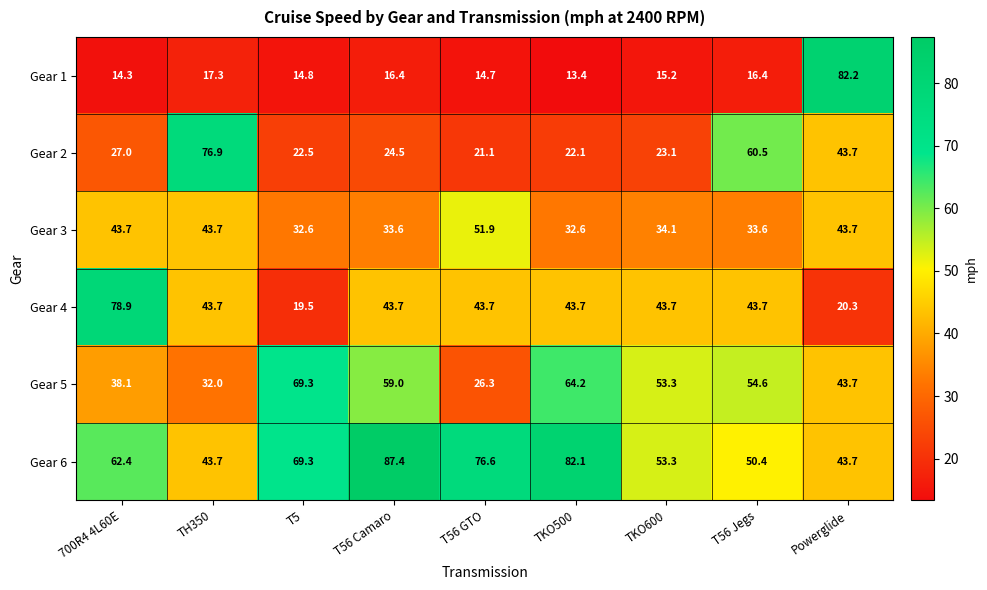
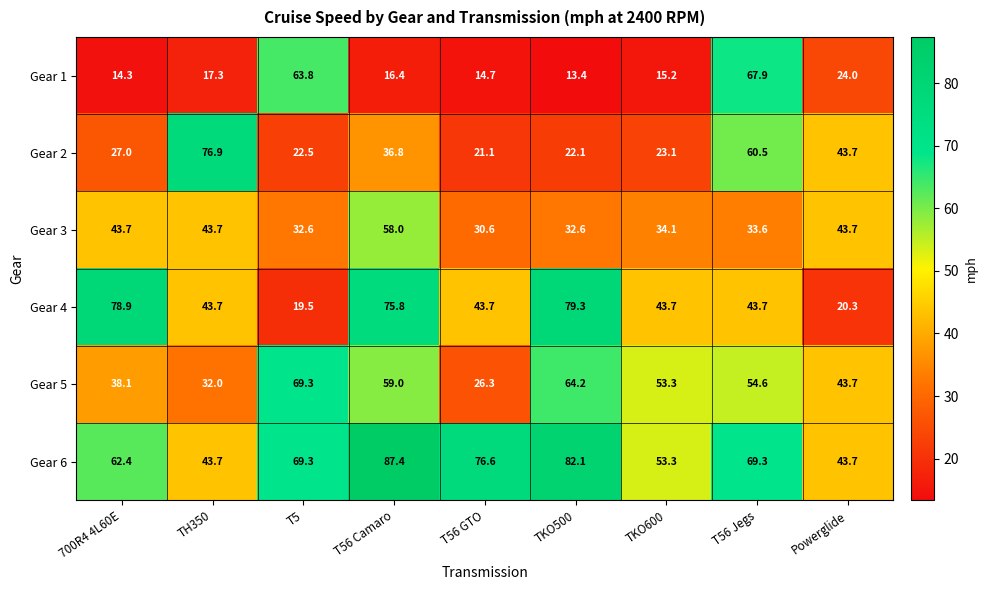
Gear 1, T5: 14.8 -> 63.8
Gear 1, T56 Jegs: 16.4 -> 67.9
Gear 1, Powerglide: 82.2 -> 24.0
Gear 2, T56 Camaro: 24.5 -> 36.8
Gear 3, T56 Camaro: 33.6 -> 58.0
Gear 3, T56 GTO: 51.9 -> 30.6
Gear 4, T56 Camaro: 43.7 -> 75.8
Gear 4, TKO500: 43.7 -> 79.3
Gear 6, T56 Jegs: 50.4 -> 69.3
